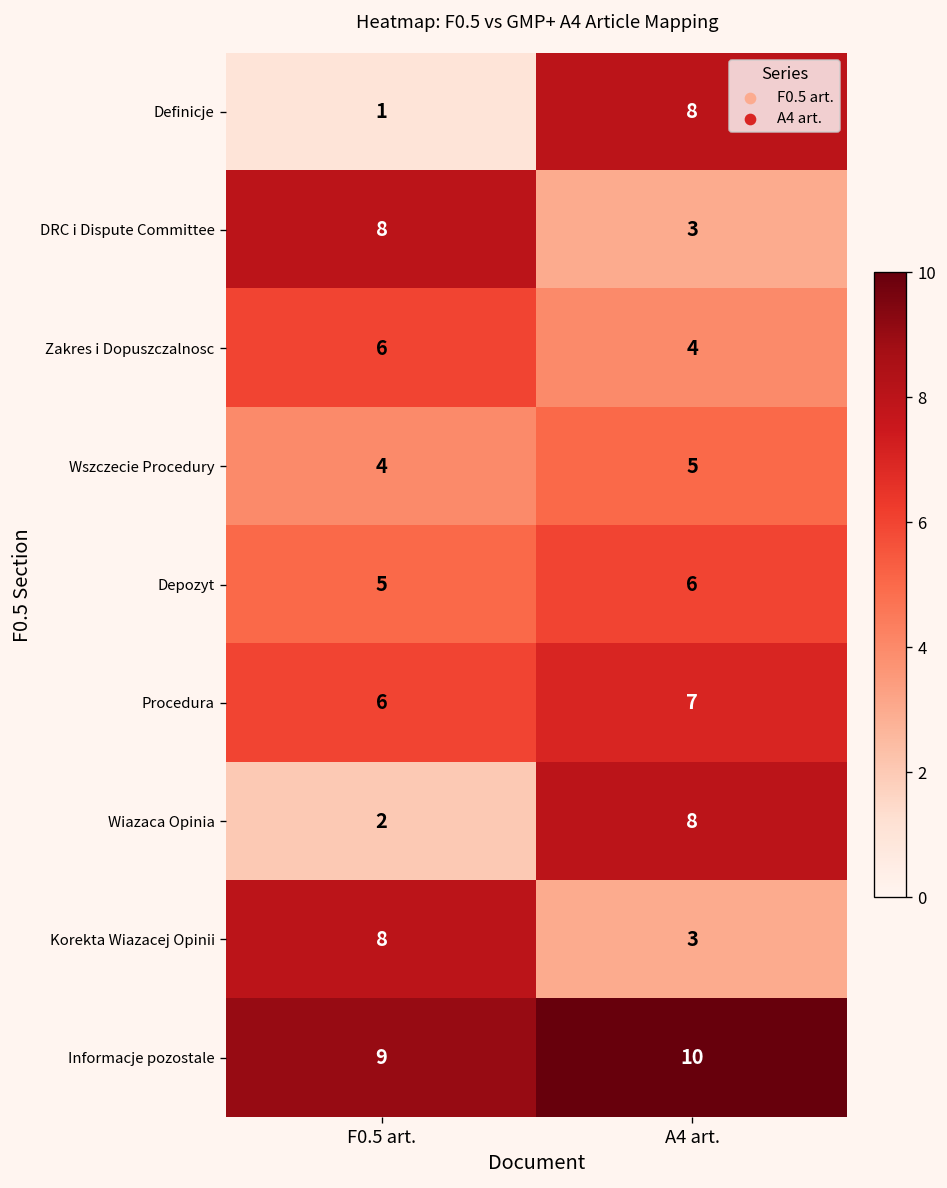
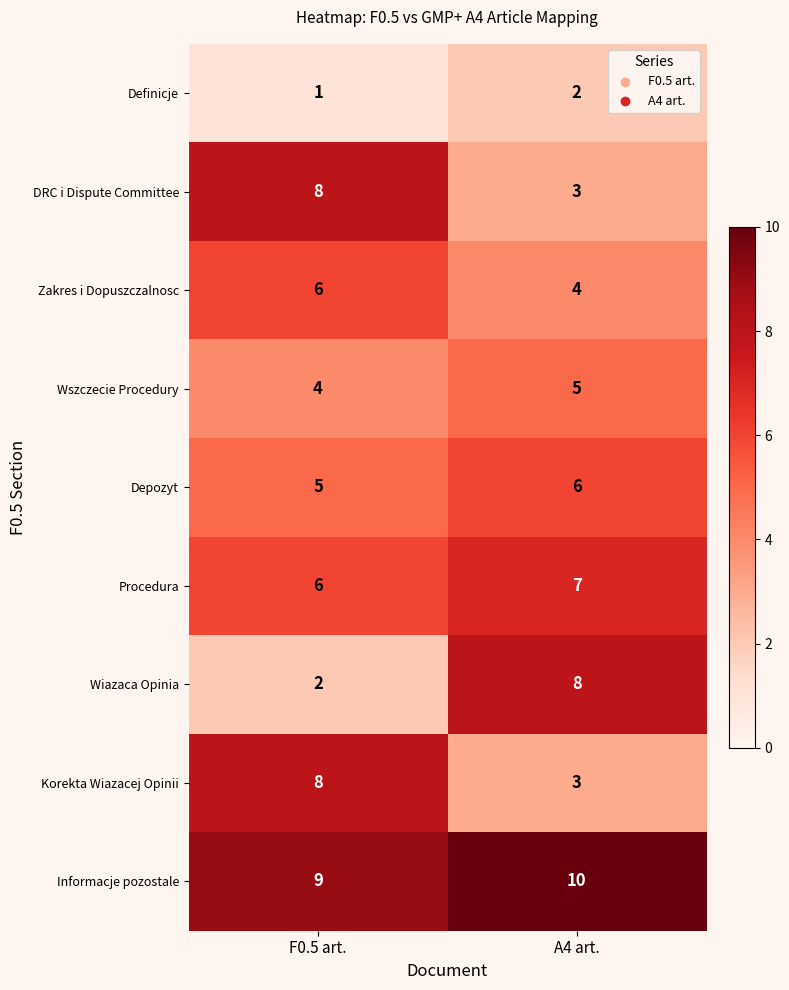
Definicje, A4 art.: 8 -> 2
